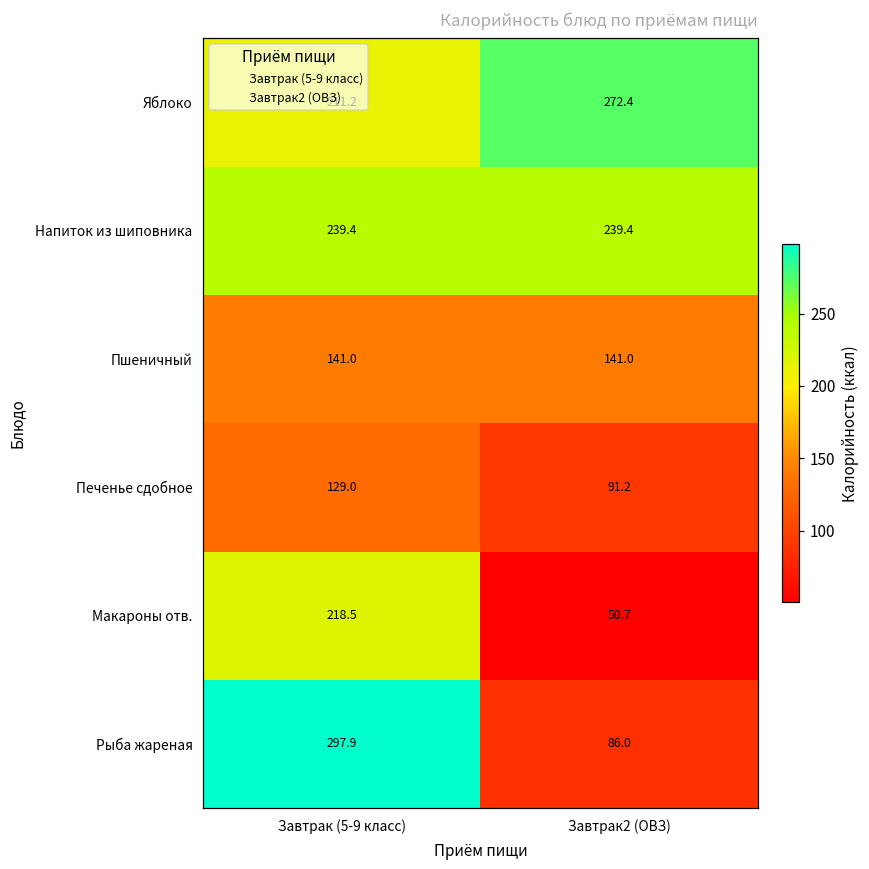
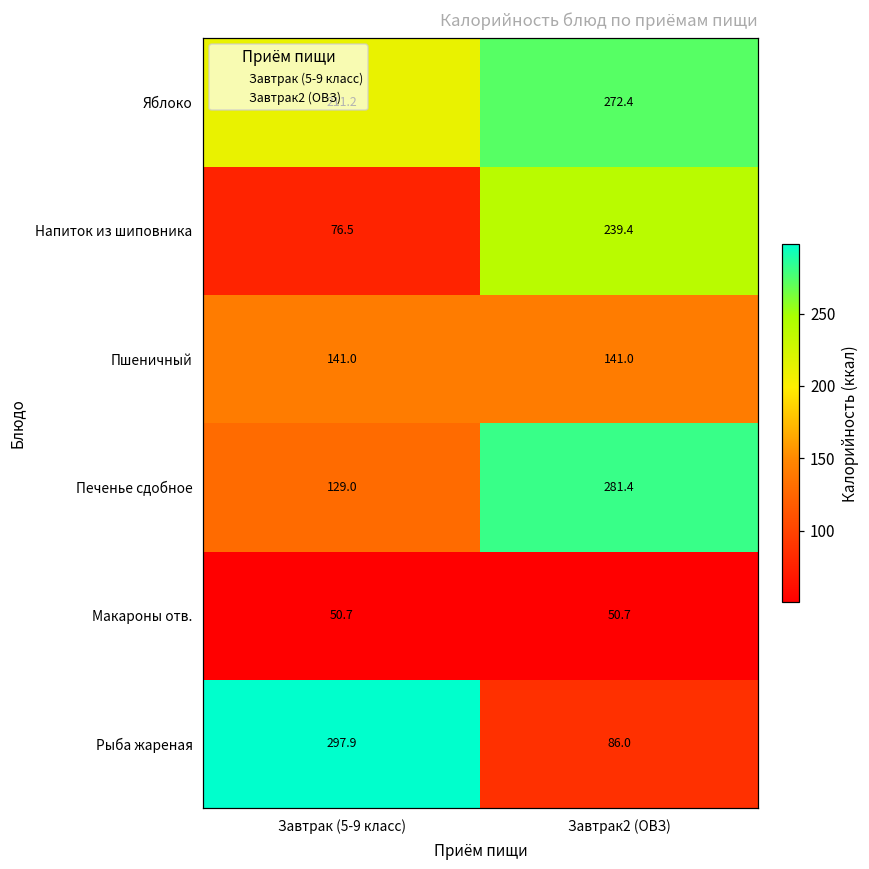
Напиток из шиповника, Завтрак (5-9 класс): 239.4 -> 76.5
Печенье сдобное, Завтрак2 (ОВЗ): 91.2 -> 281.4
Макароны отв., Завтрак (5-9 класс): 218.5 -> 50.7
